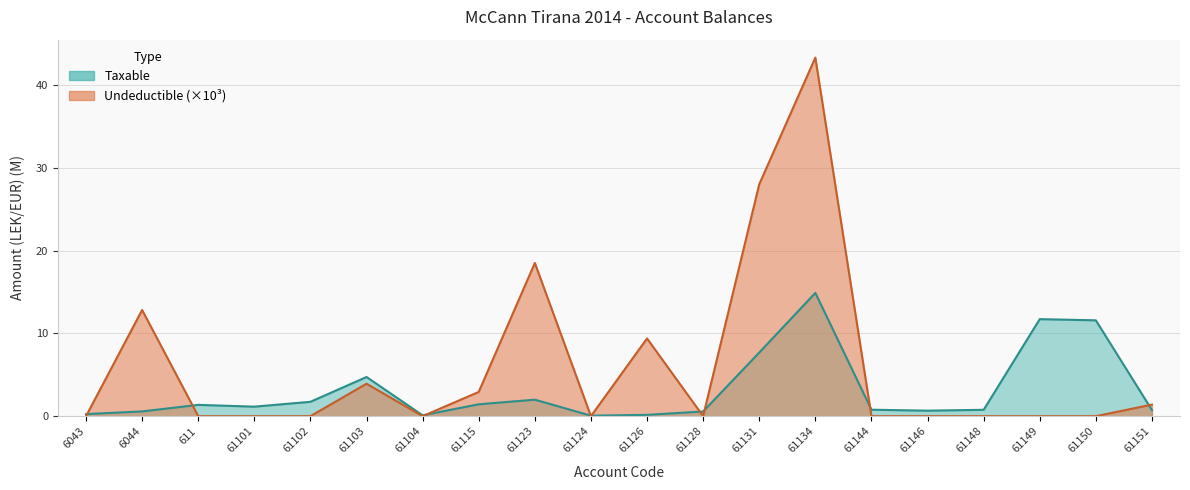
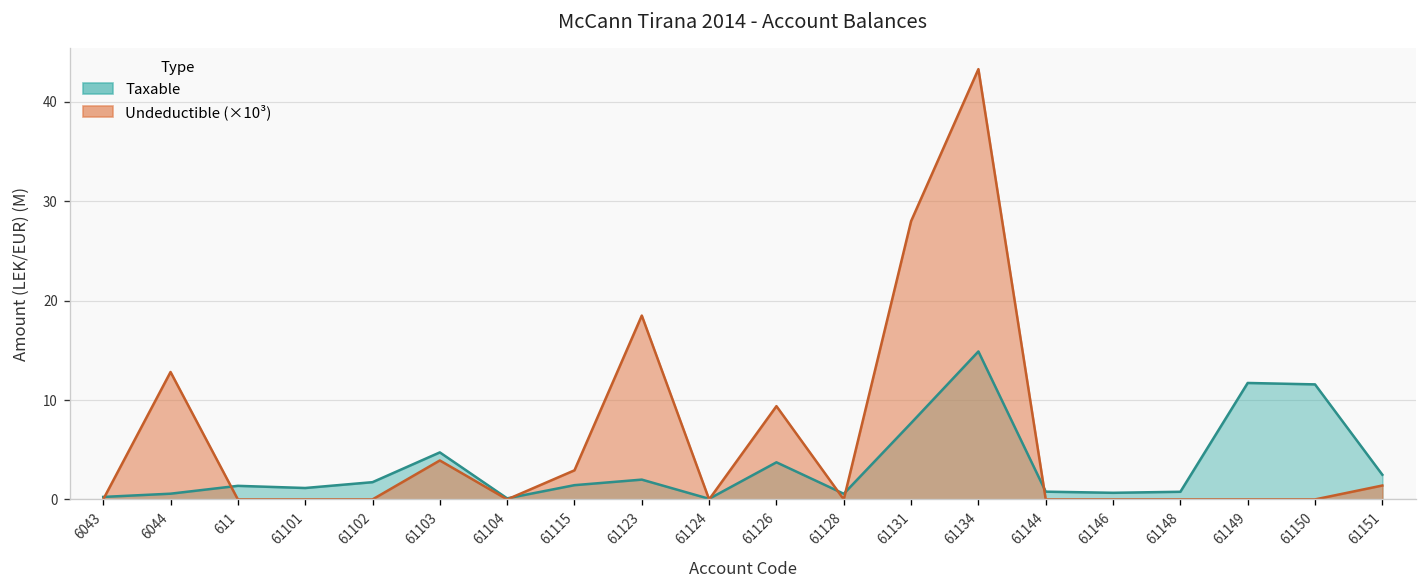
Taxable, 61126: 0 -> 4
Taxable, 61151: 1 -> 2
